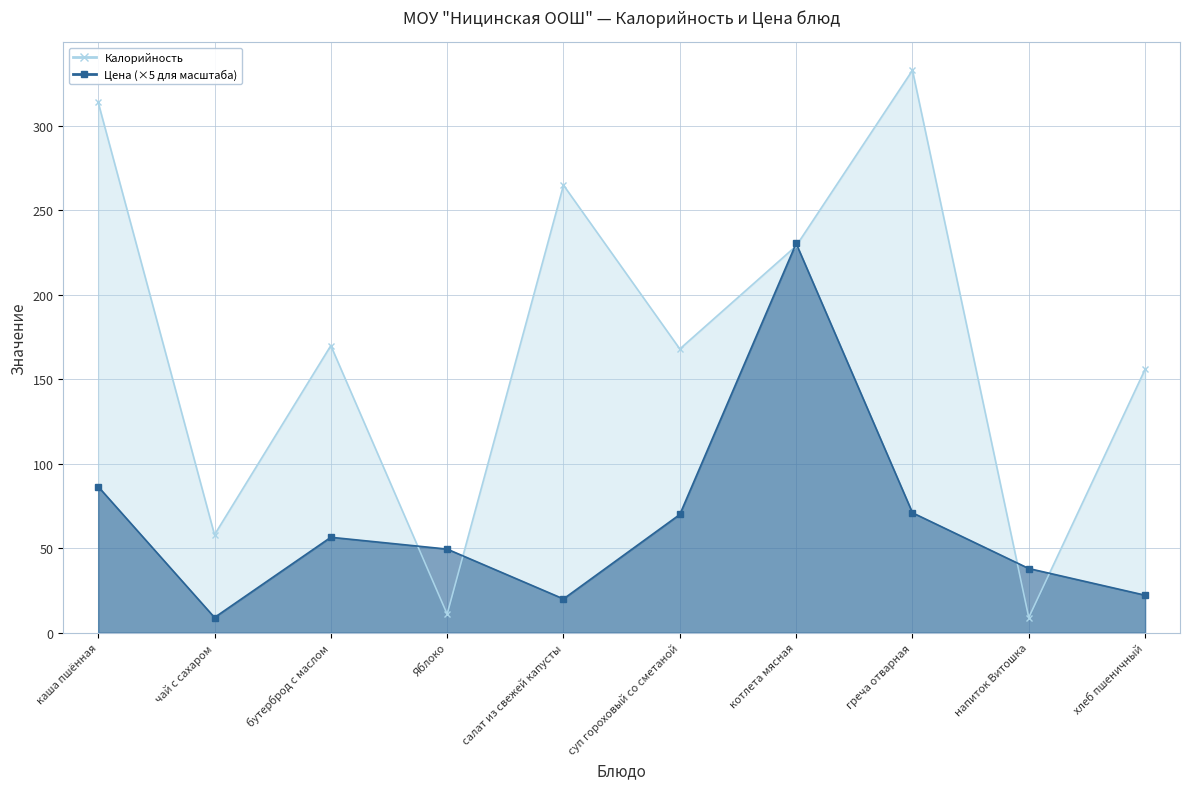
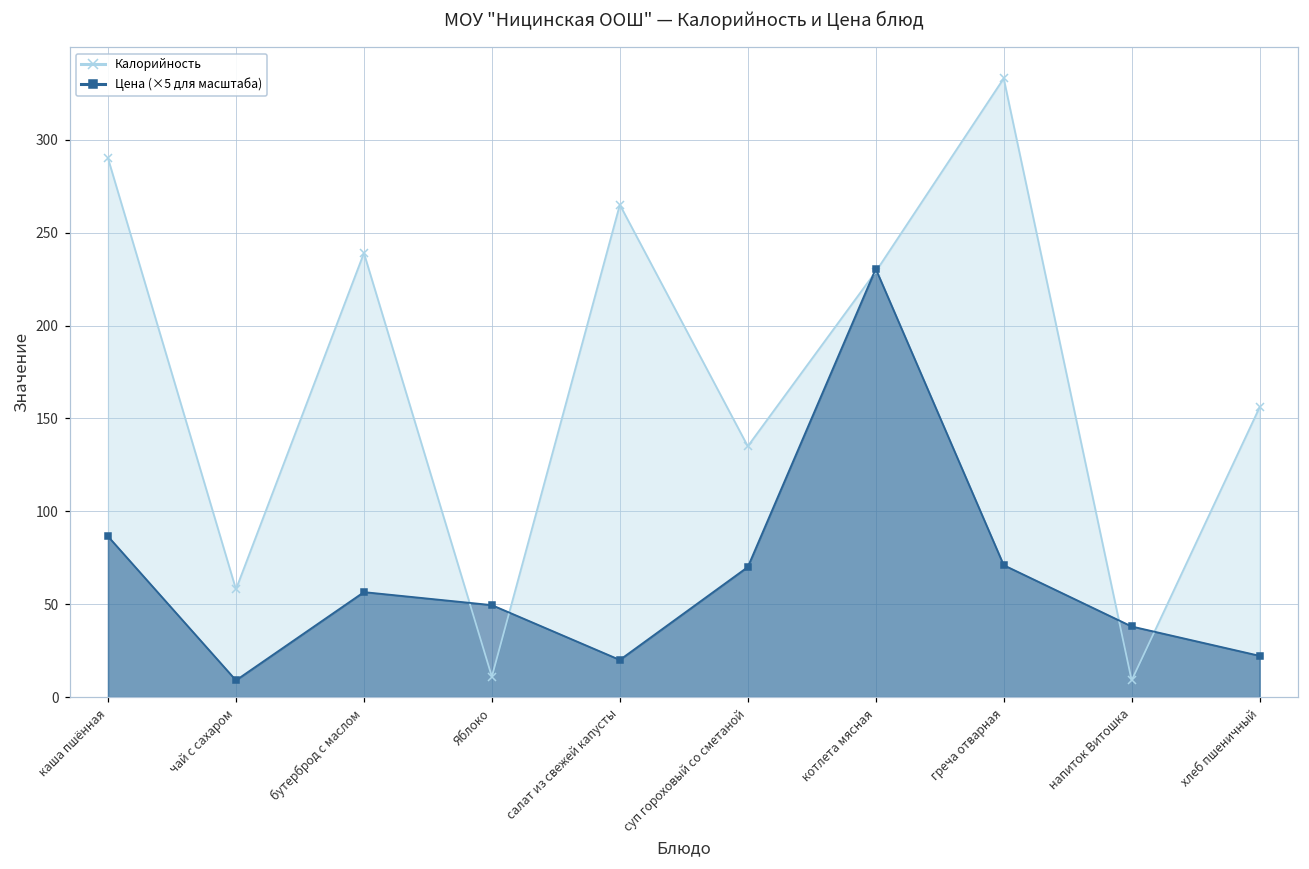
Калорийность, каша пшённая: 314 -> 290
Калорийность, бутерброд с маслом: 170 -> 239
Калорийность, суп гороховый со сметаной: 168 -> 135
